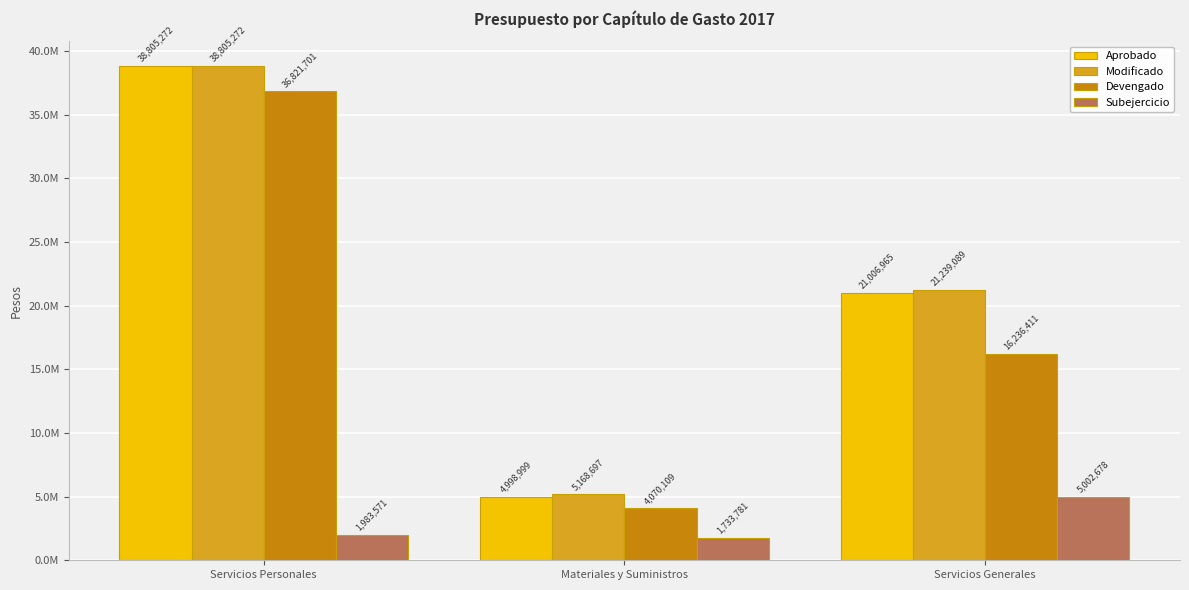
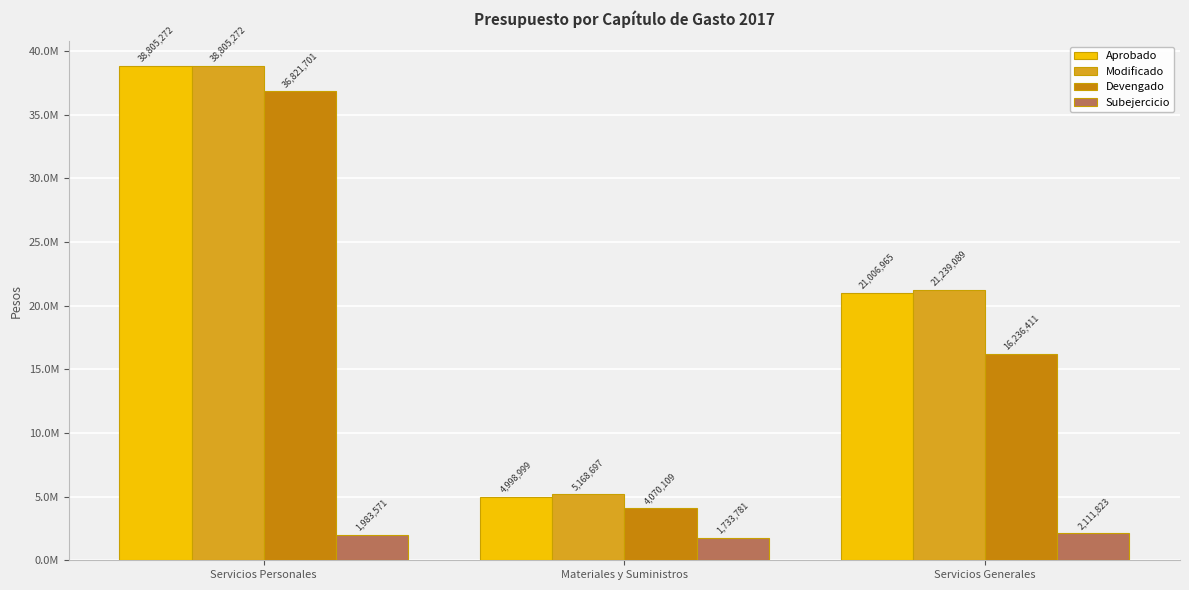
Subejercicio, Servicios Generales: 5,002,678 -> 2,111,823
